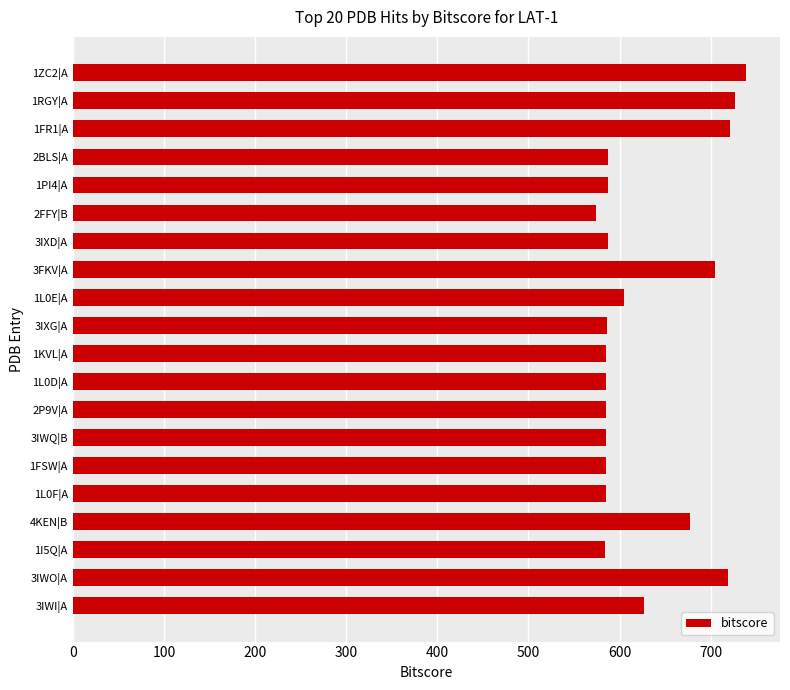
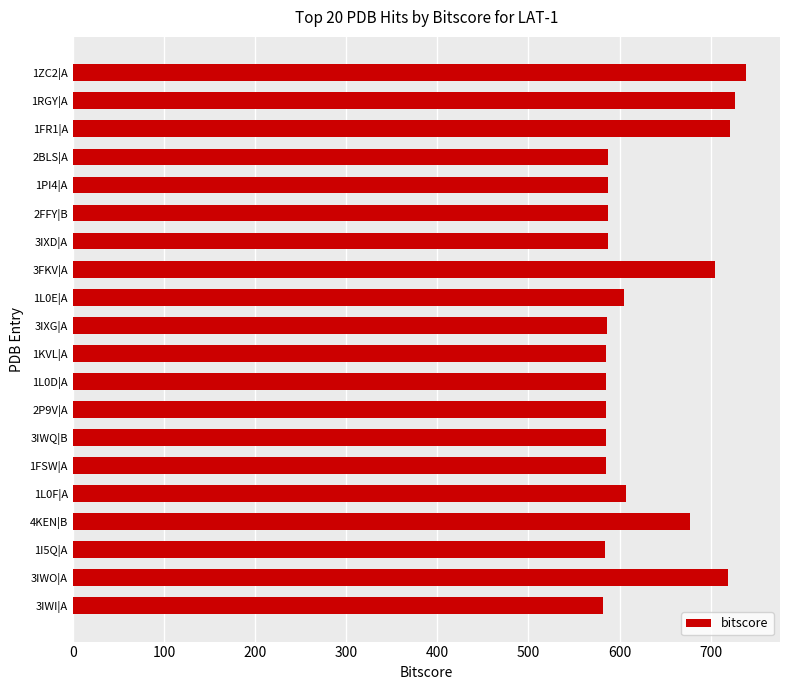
2FFY|B: 570 -> 590
1L0F|A: 590 -> 610
3IWI|A: 630 -> 580
